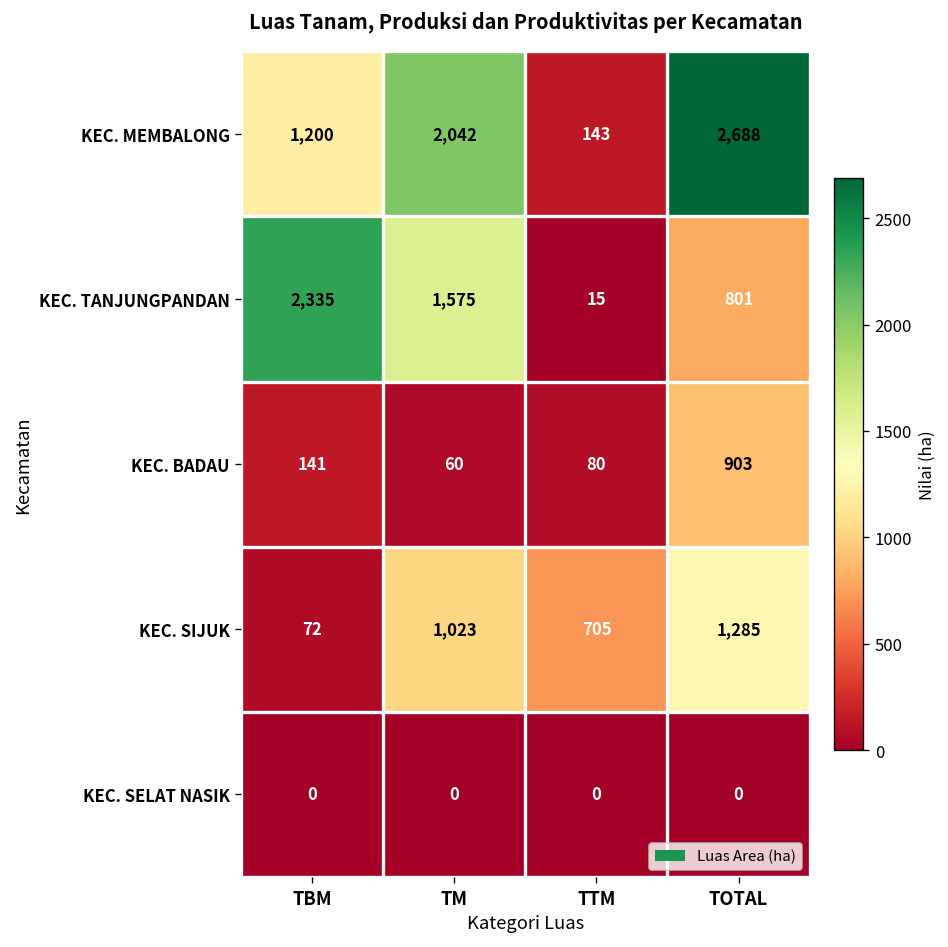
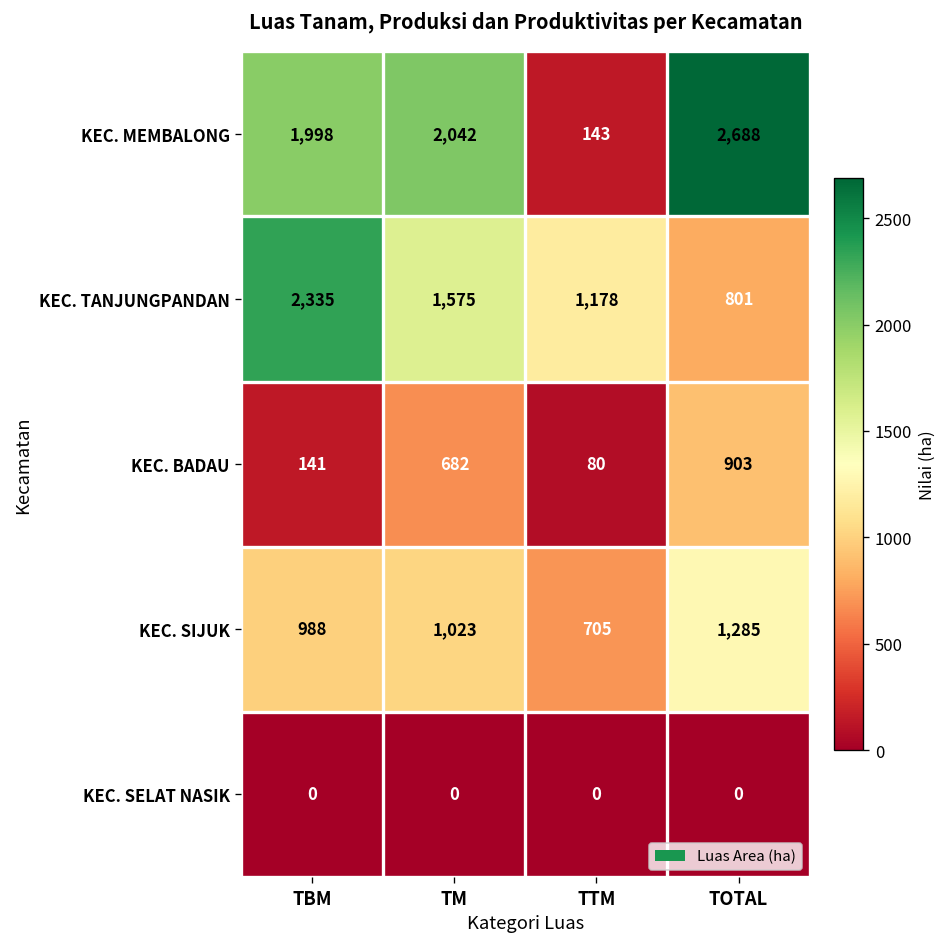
KEC. MEMBALONG, TBM: 1,200 -> 1,998
KEC. TANJUNGPANDAN, TTM: 15 -> 1,178
KEC. BADAU, TM: 60 -> 682
KEC. SIJUK, TBM: 72 -> 988
